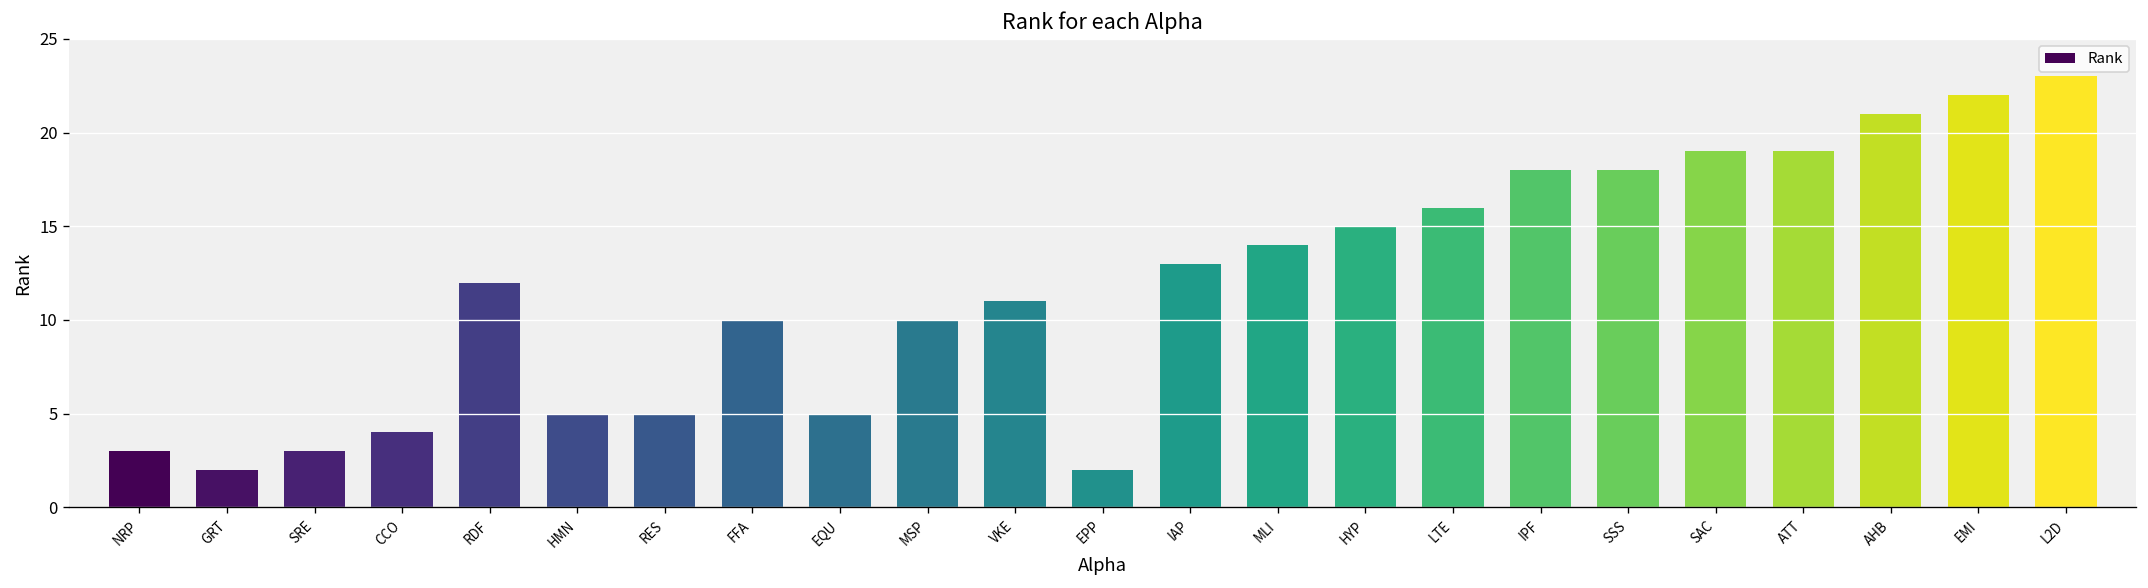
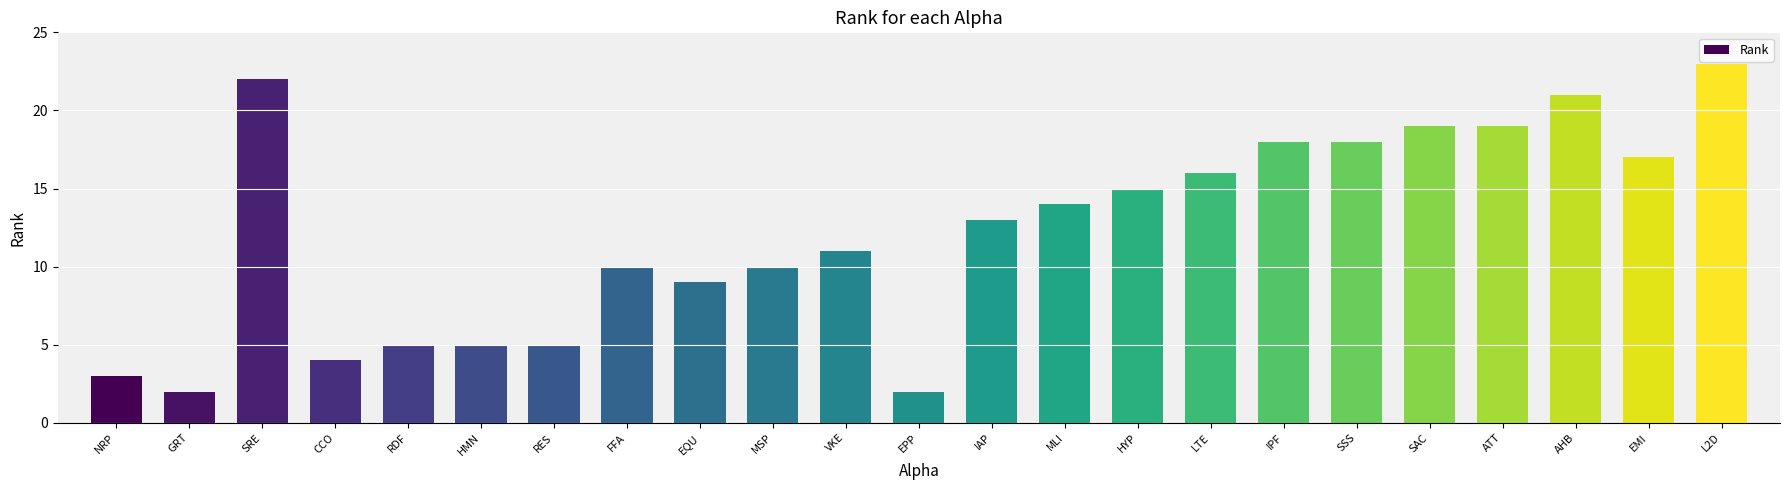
SRE: 3 -> 22
RDF: 12 -> 5
EQU: 5 -> 9
EMI: 22 -> 17
